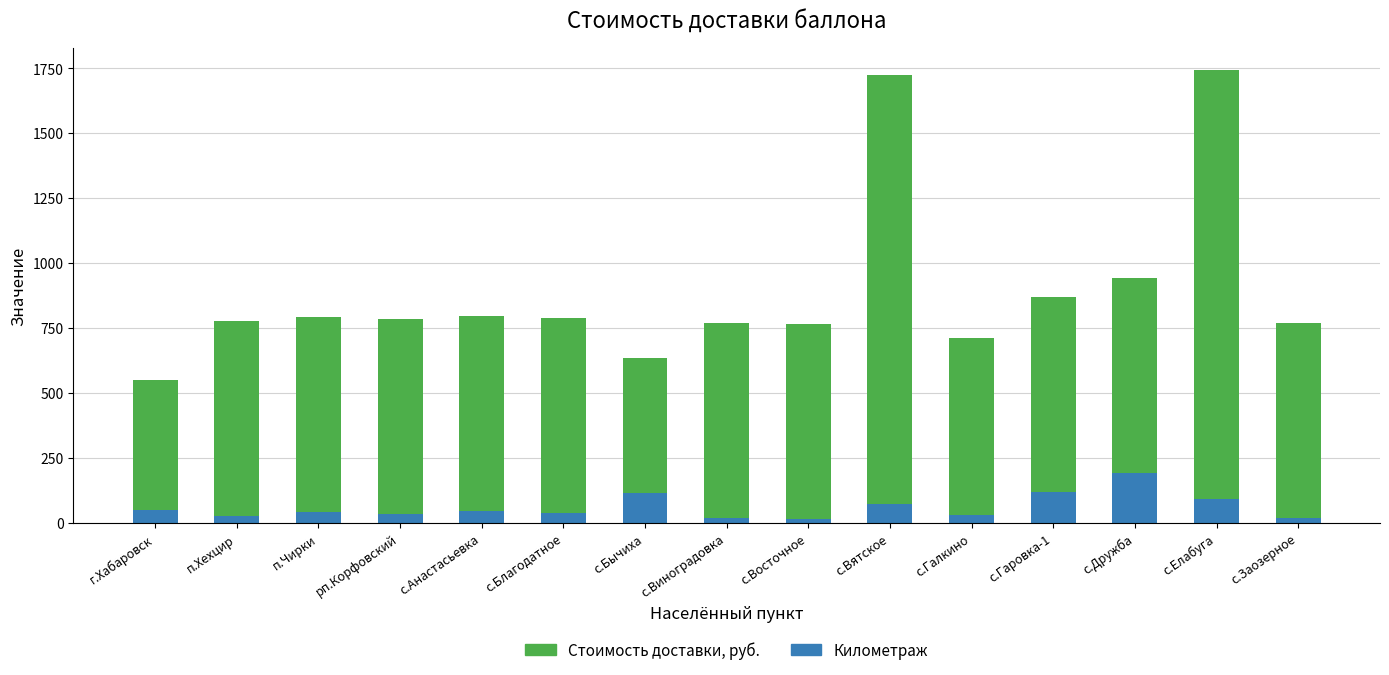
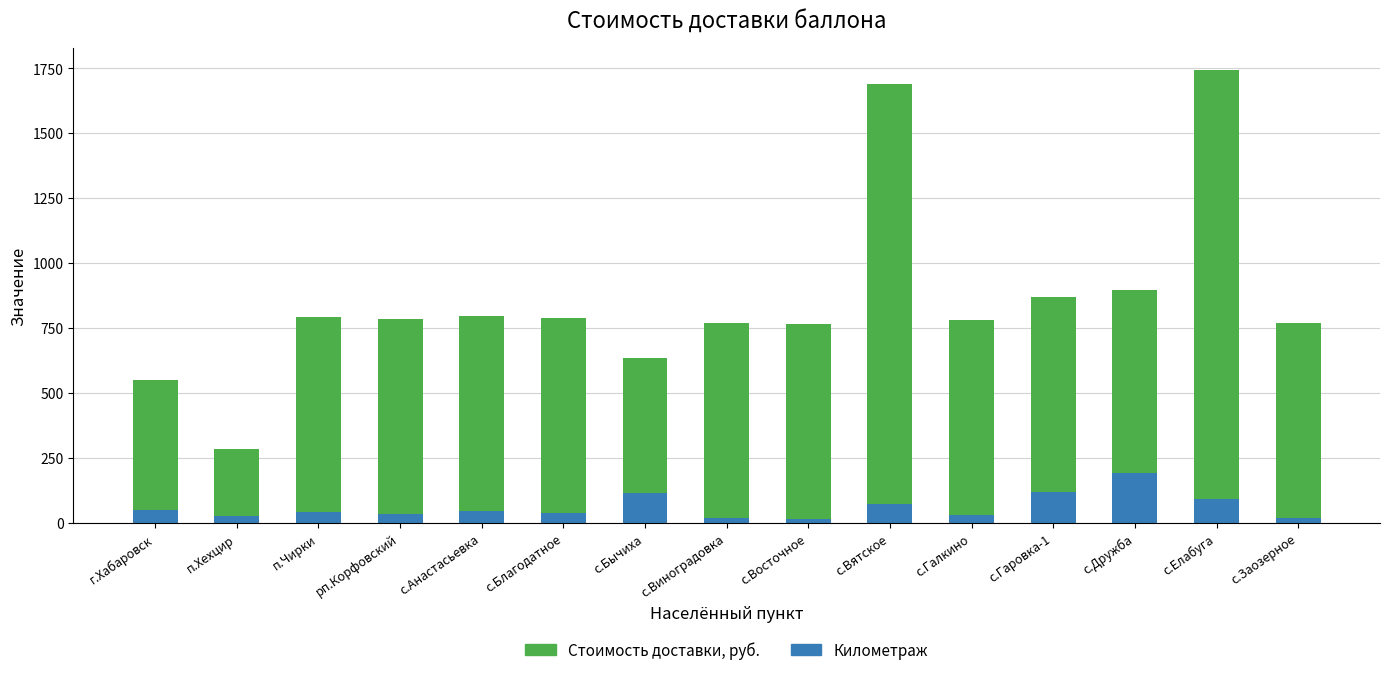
Стоимость доставки, руб., п.Хехцир: 750 -> 260
Стоимость доставки, руб., с.Вятское: 1650 -> 1620
Стоимость доставки, руб., с.Галкино: 680 -> 750
Стоимость доставки, руб., с.Дружба: 750 -> 700
